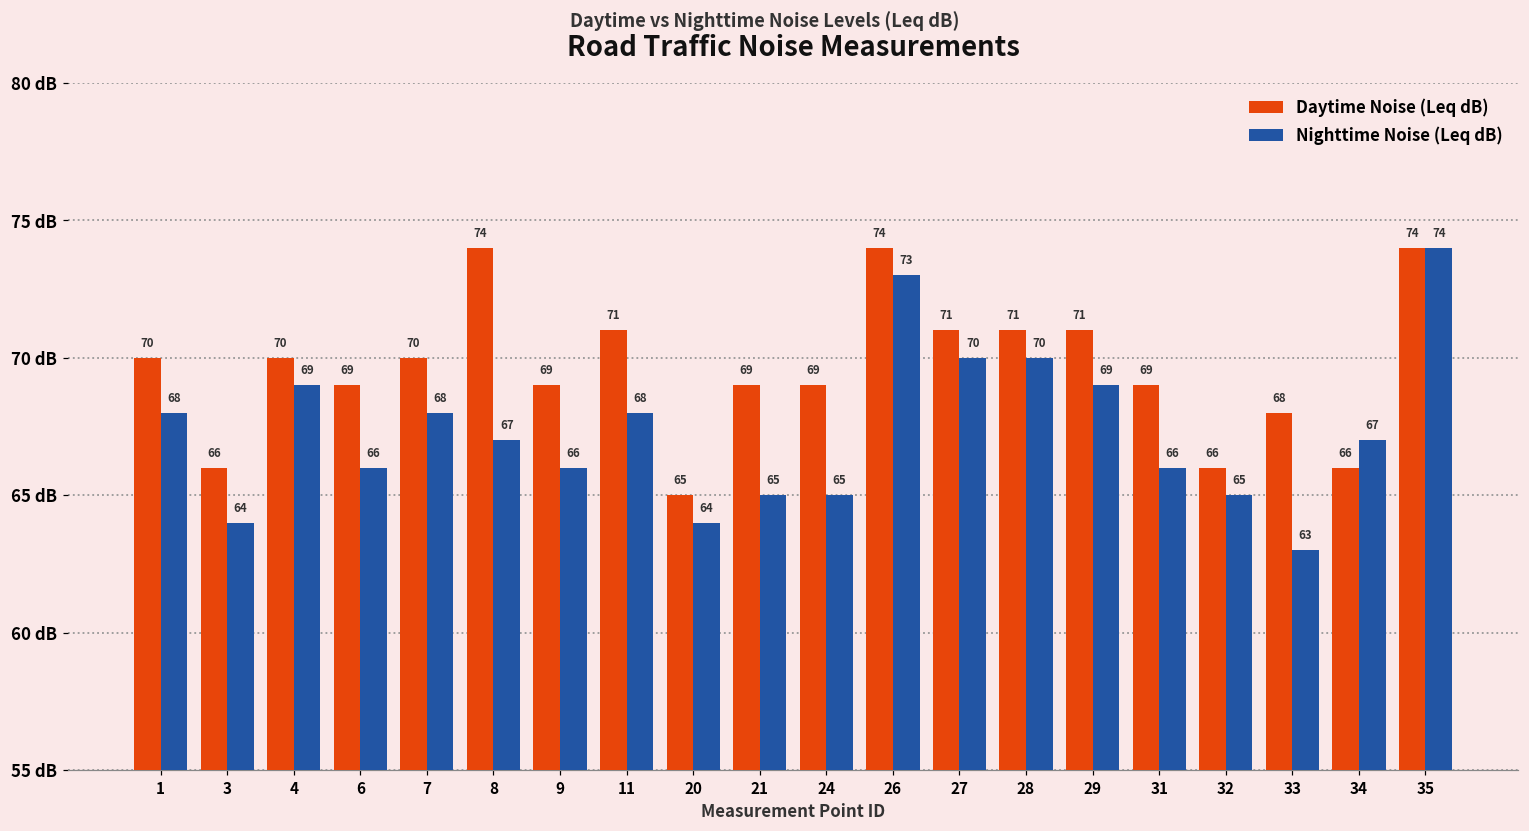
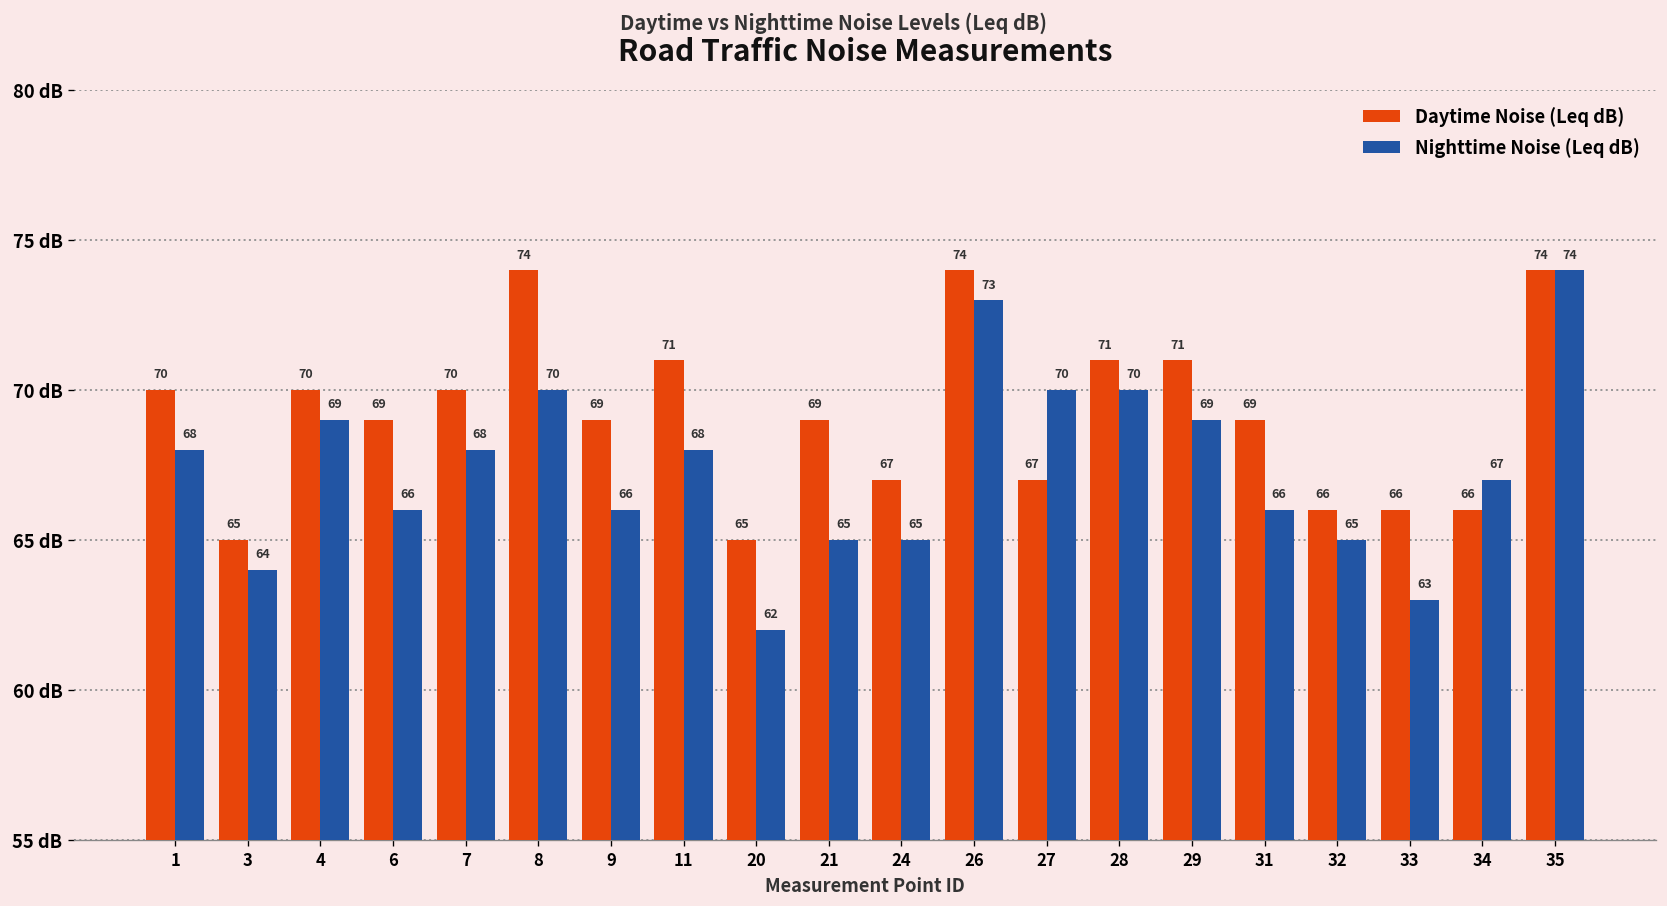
Daytime Noise (Leq dB), 3: 66 -> 65
Nighttime Noise (Leq dB), 8: 67 -> 70
Nighttime Noise (Leq dB), 20: 64 -> 62
Daytime Noise (Leq dB), 24: 69 -> 67
Daytime Noise (Leq dB), 27: 71 -> 67
Daytime Noise (Leq dB), 33: 68 -> 66
